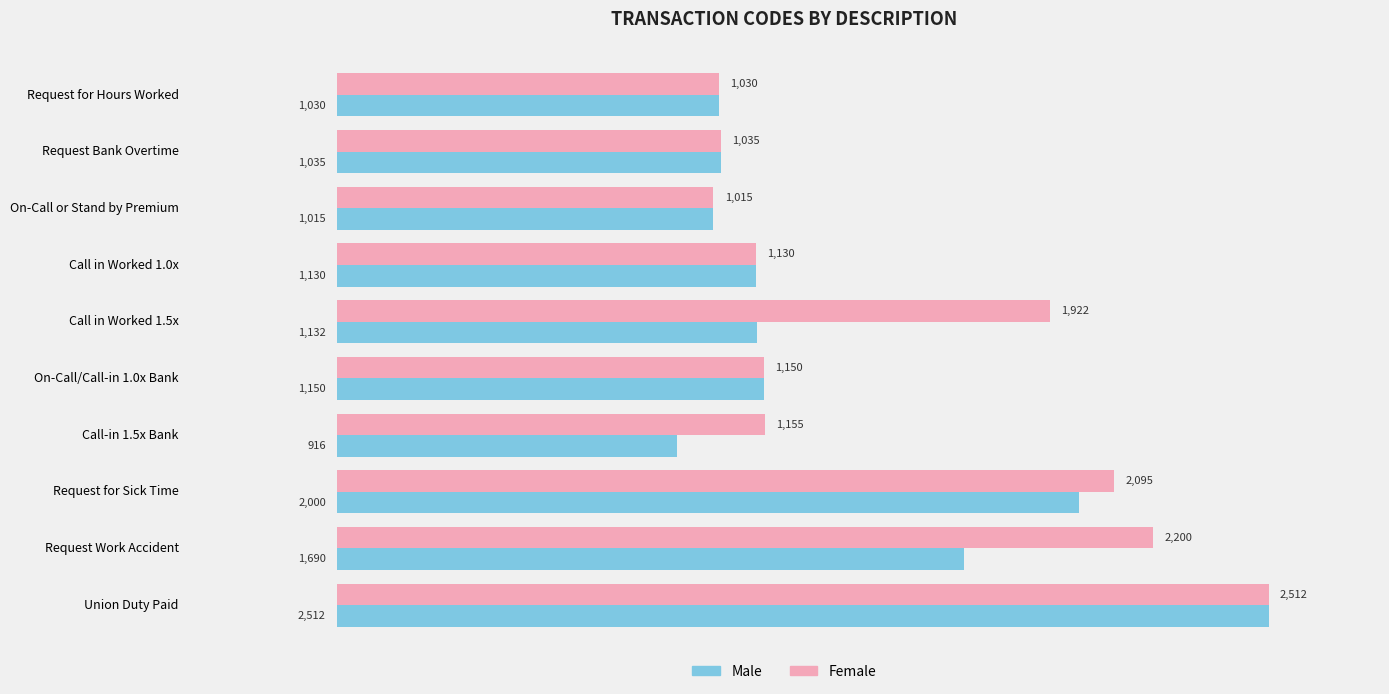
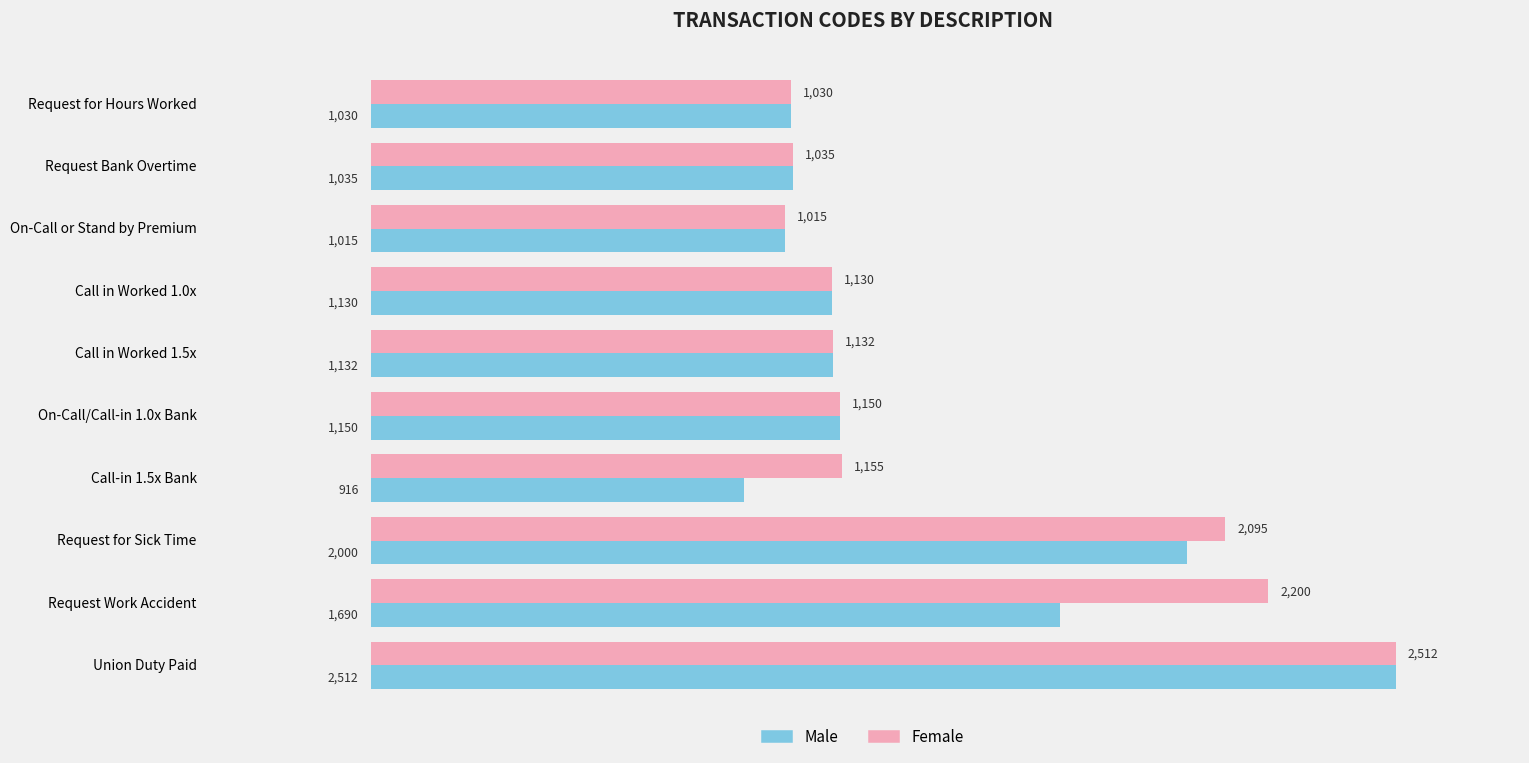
Female, Call in Worked 1.5x: 1,922 -> 1,132
